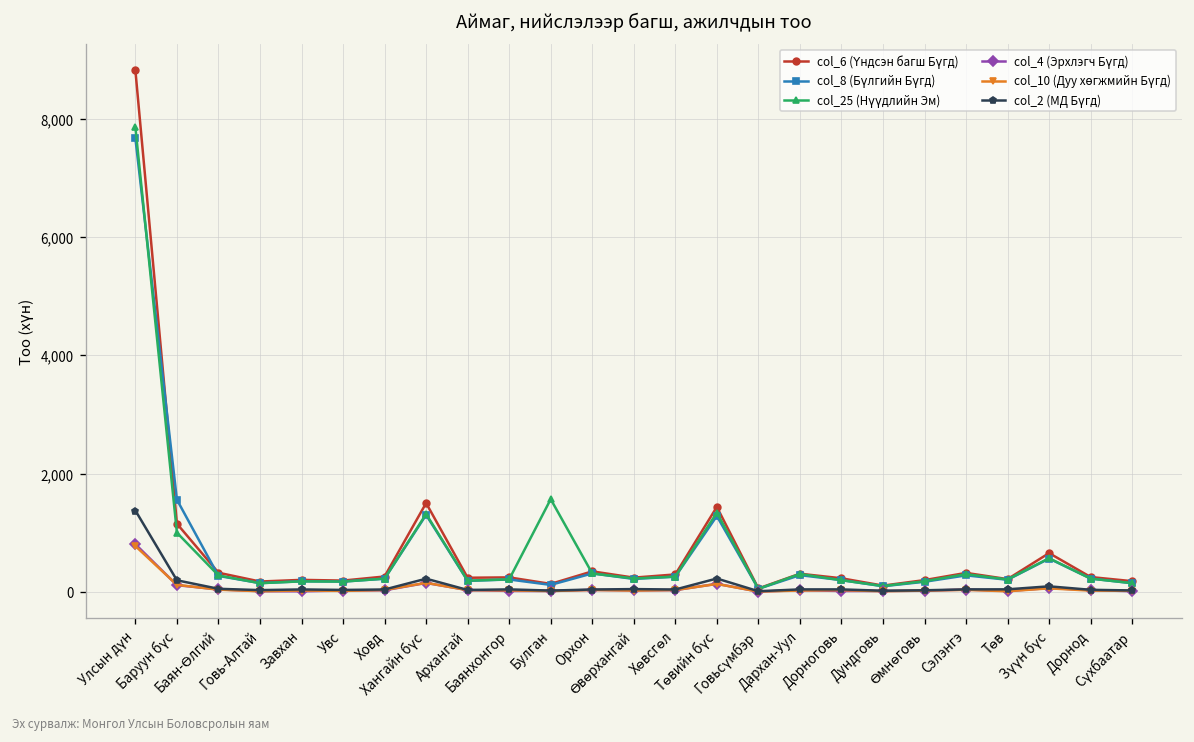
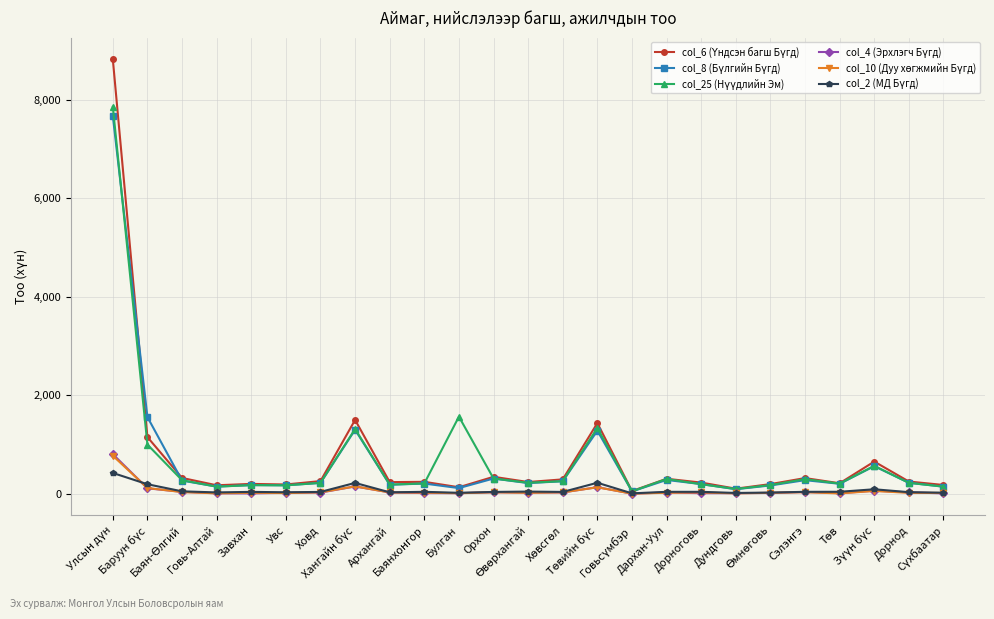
col_2 (МД Бүгд), Улсын дүн: 1,400 -> 400
